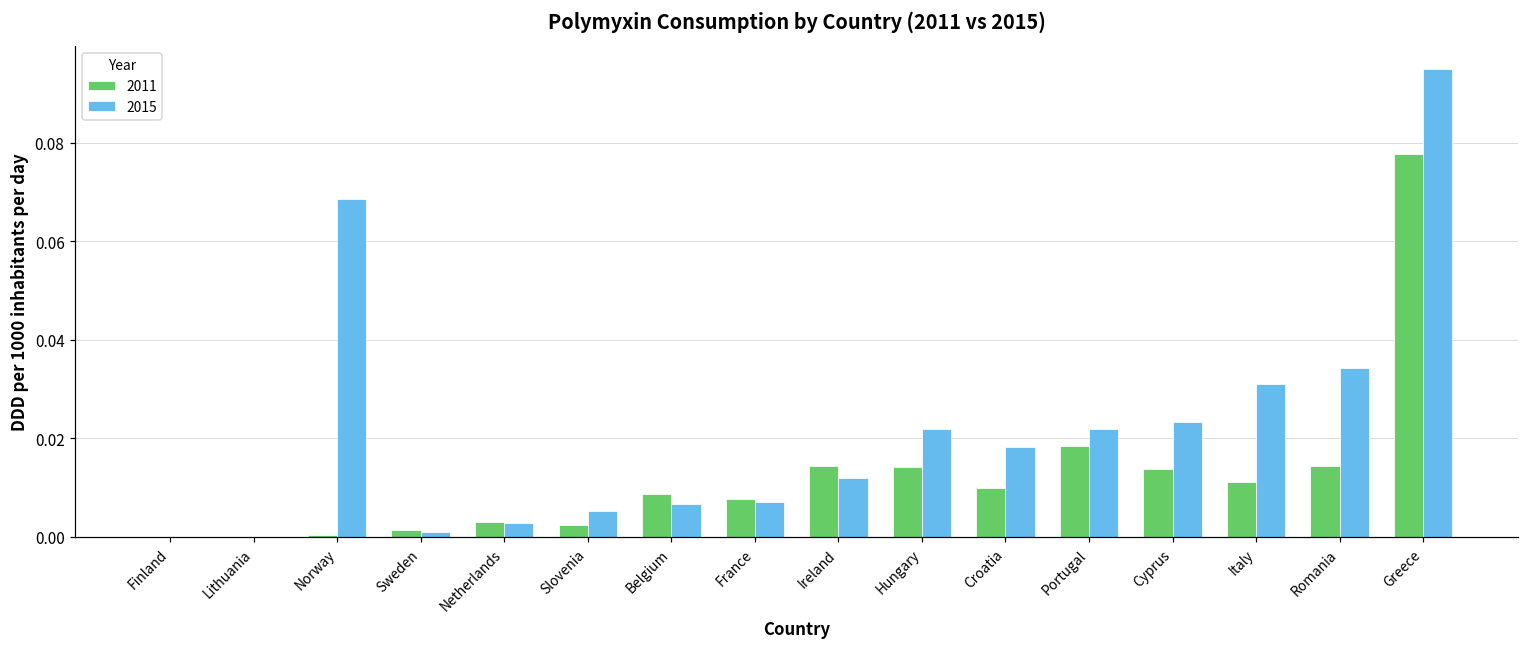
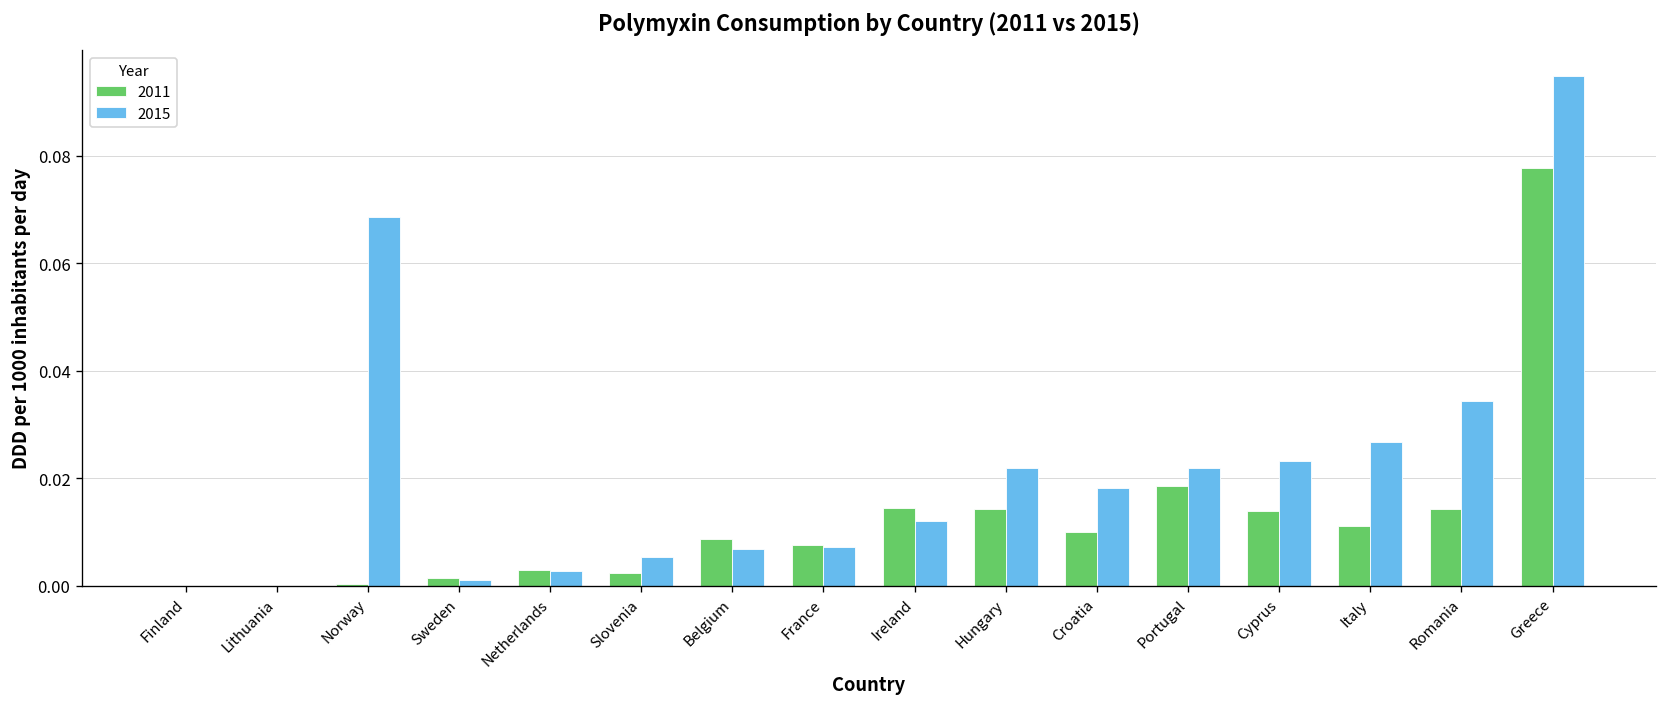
2015, Italy: 0.031 -> 0.027
